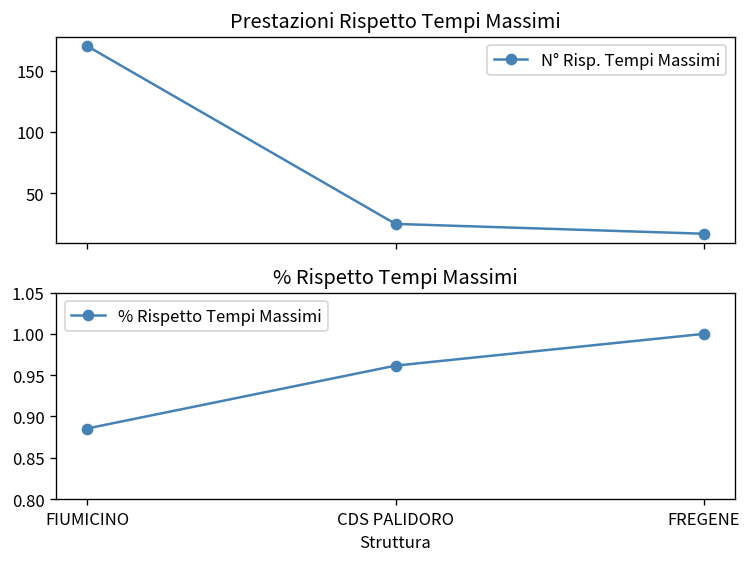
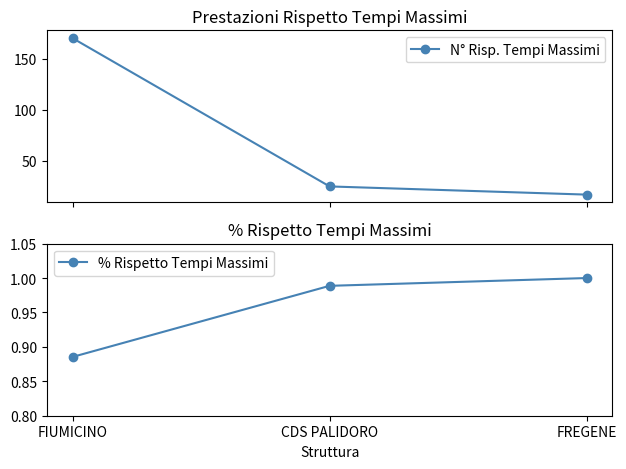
% Rispetto Tempi Massimi, CDS PALIDORO: 0.96 -> 0.99
